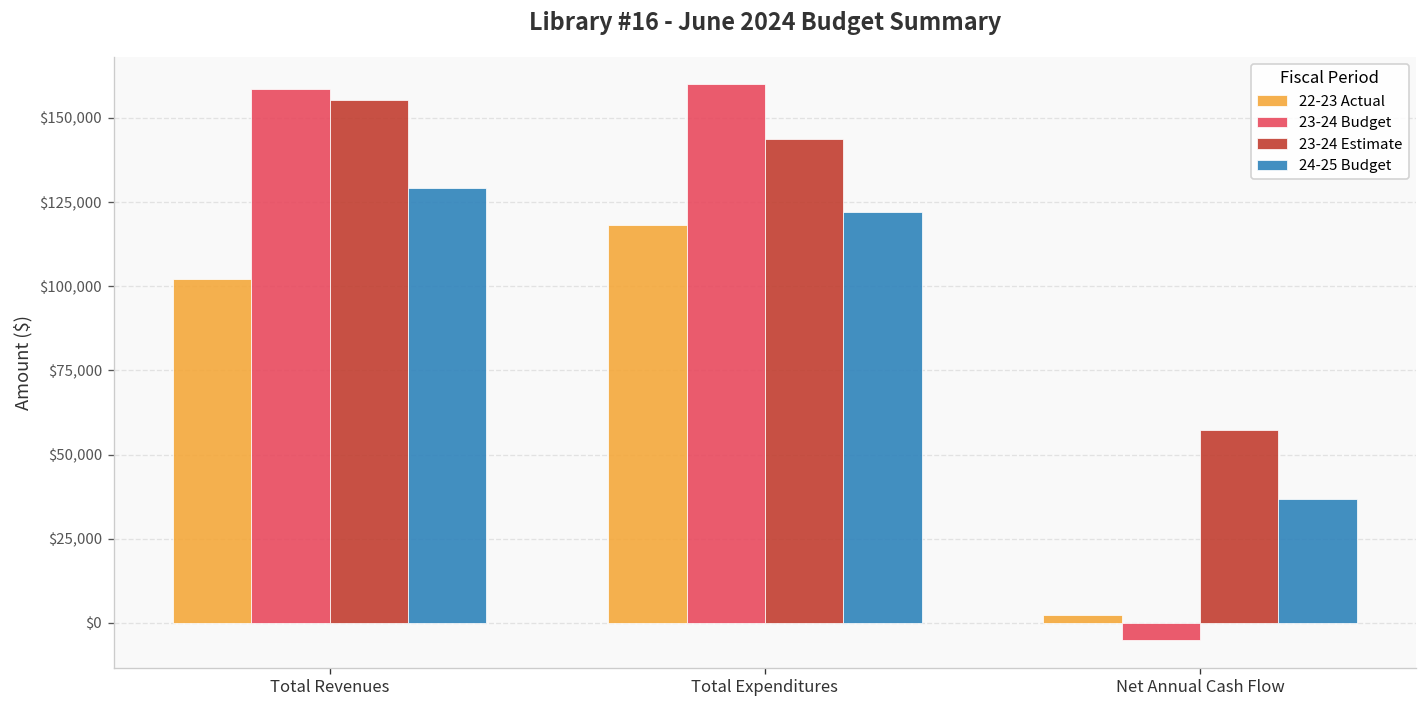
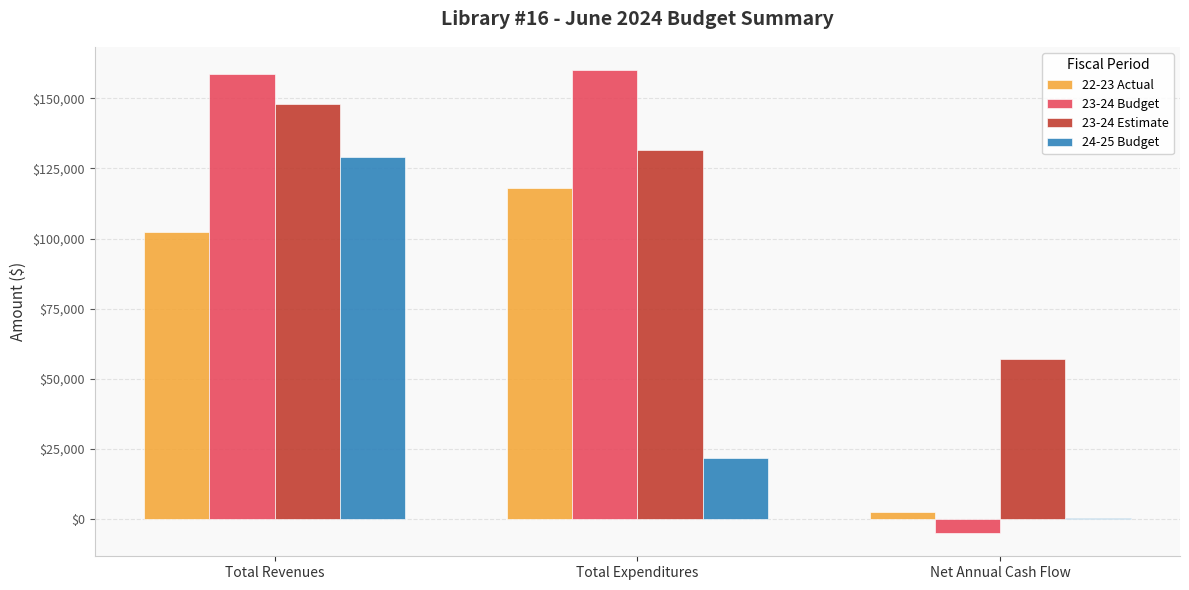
23-24 Estimate, Total Revenues: $155,000 -> $148,000
23-24 Estimate, Total Expenditures: $144,000 -> $131,000
24-25 Budget, Total Expenditures: $122,000 -> $22,000
24-25 Budget, Net Annual Cash Flow: $37,000 -> $0
